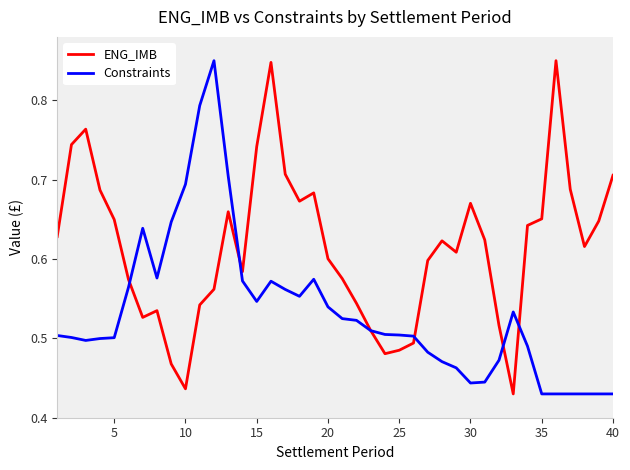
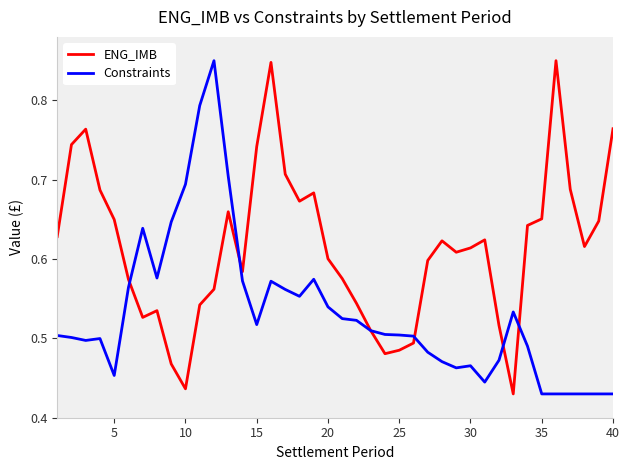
Constraints, 5: 0.50 -> 0.45
Constraints, 15: 0.55 -> 0.52
ENG_IMB, 30: 0.67 -> 0.61
Constraints, 30: 0.44 -> 0.47
ENG_IMB, 40: 0.71 -> 0.76
